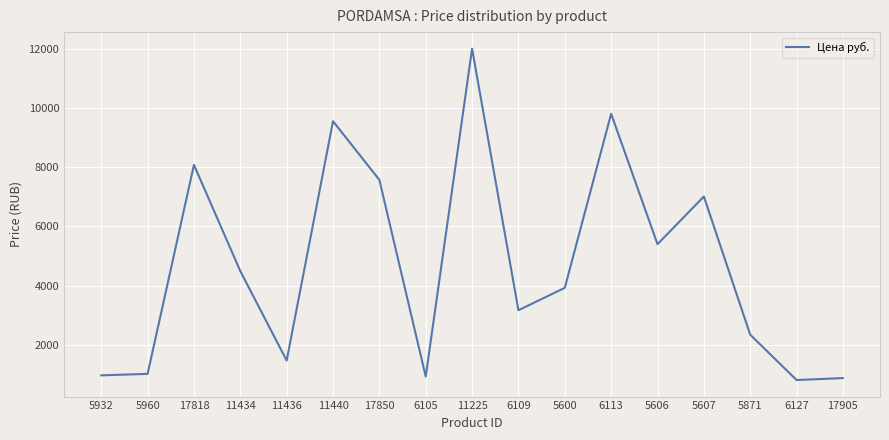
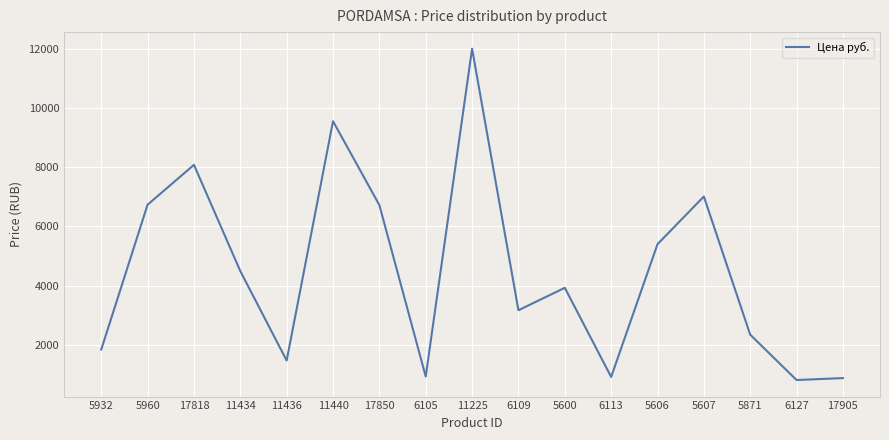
5932: 1000 -> 1800
5960: 1000 -> 6700
17850: 7600 -> 6700
6113: 9800 -> 900
